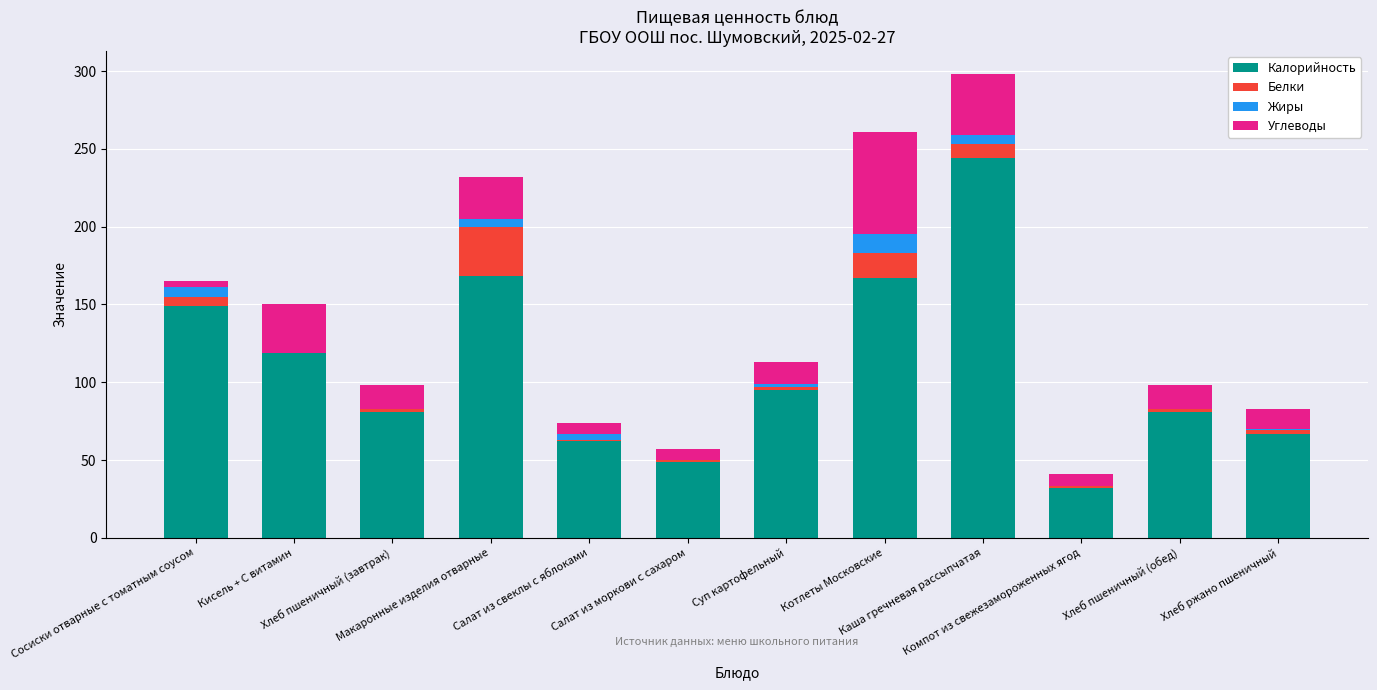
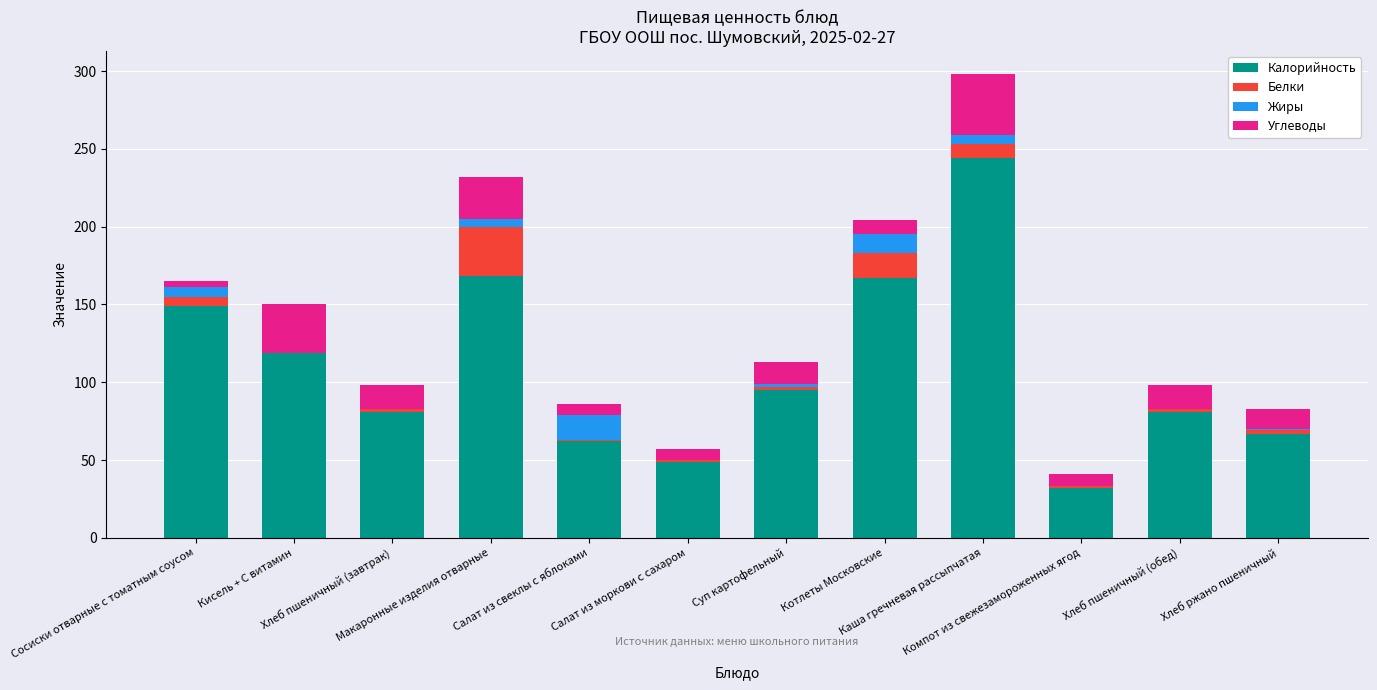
Жиры, Салат из свеклы с яблоками: 4 -> 16
Углеводы, Котлеты Московские: 66 -> 9
